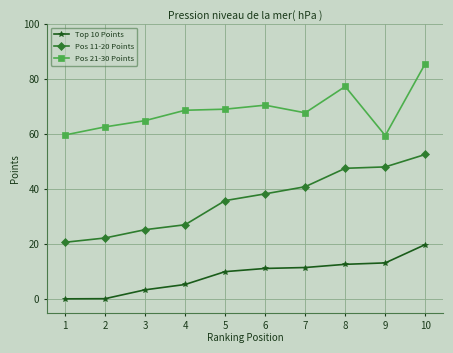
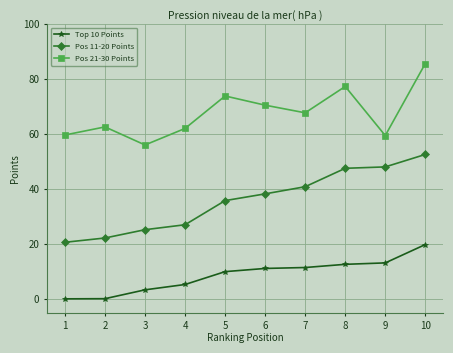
Pos 21-30 Points, 3: 65 -> 56
Pos 21-30 Points, 4: 69 -> 62
Pos 21-30 Points, 5: 69 -> 74
